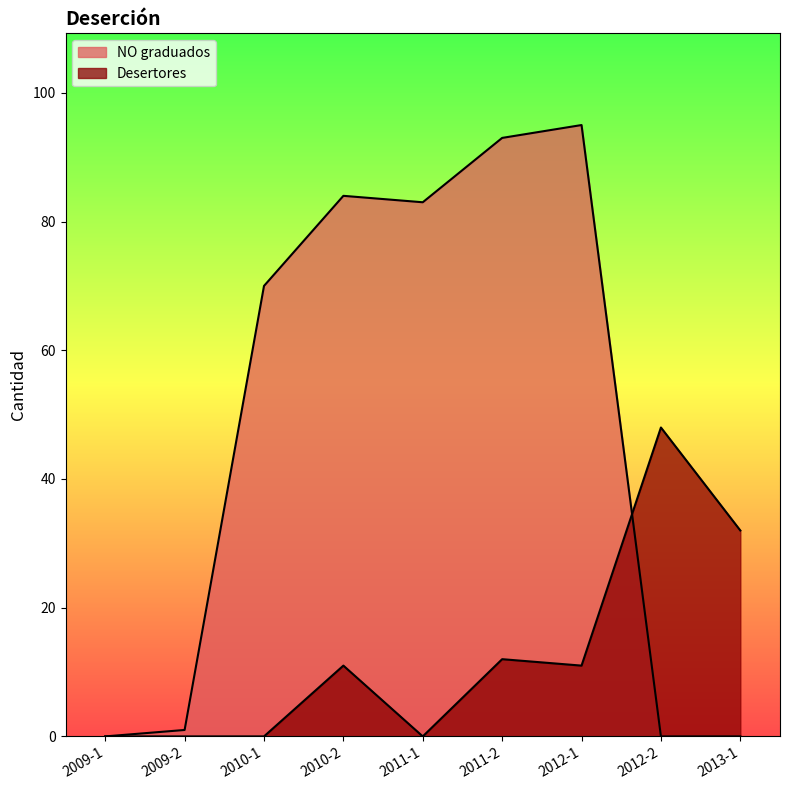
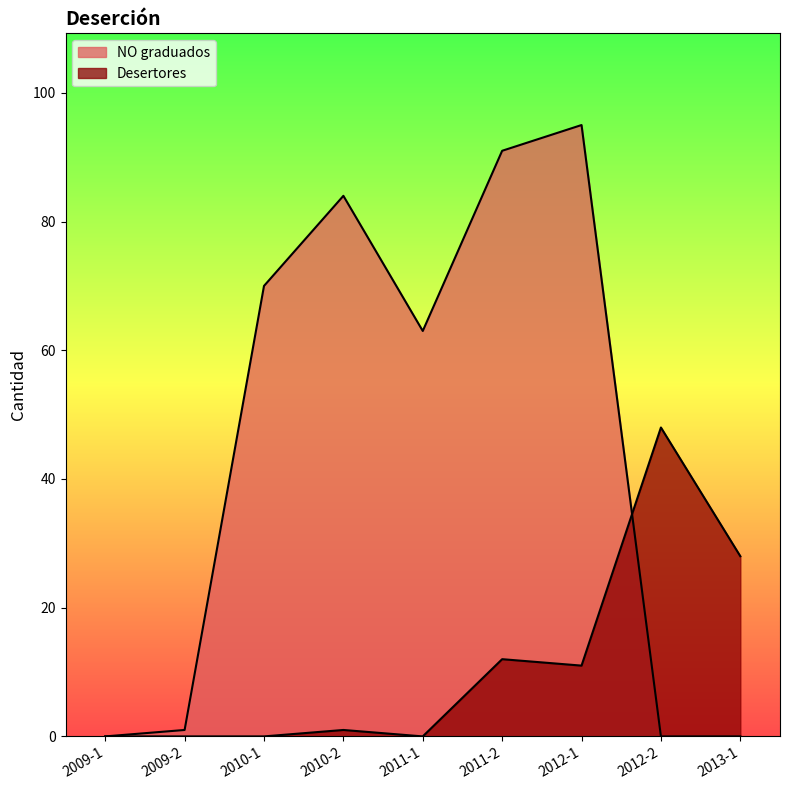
Desertores, 2010-2: 11 -> 1
NO graduados, 2011-1: 83 -> 63
NO graduados, 2011-2: 93 -> 91
Desertores, 2013-1: 32 -> 28
